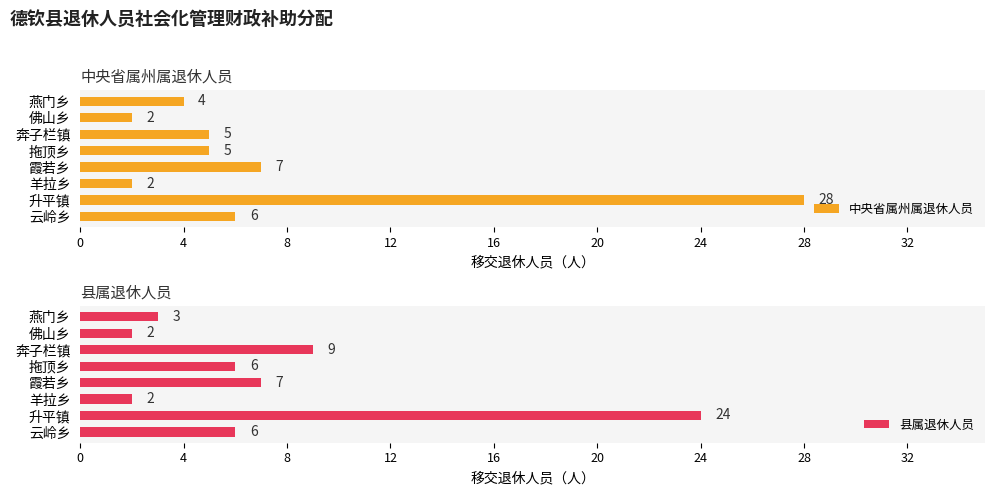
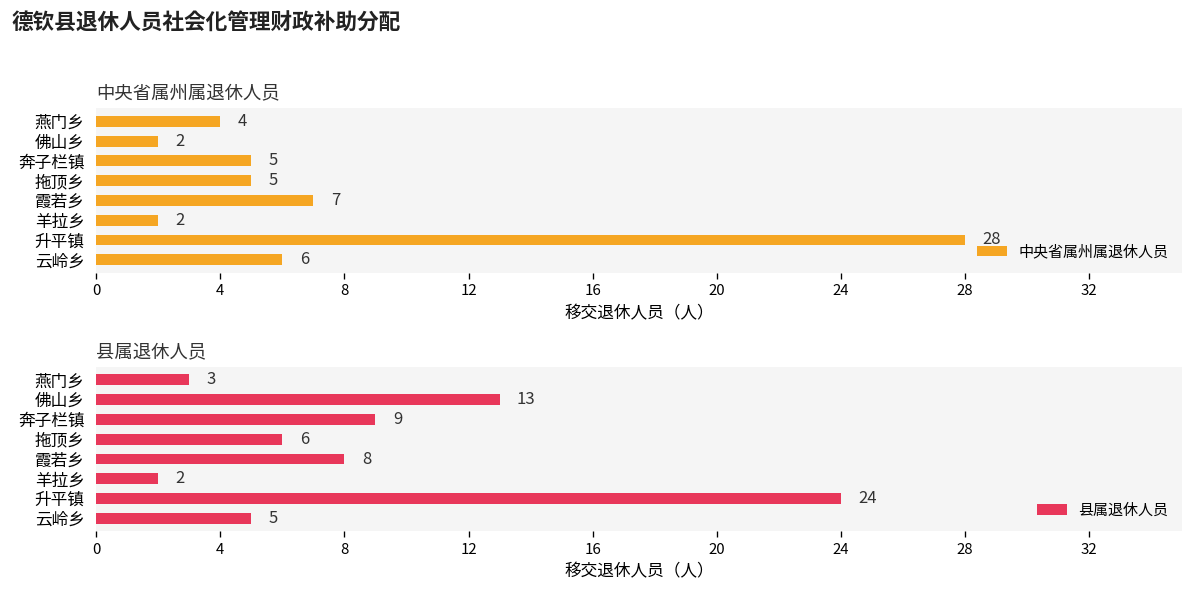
县属退休人员, 佛山乡: 2 -> 13
县属退休人员, 霞若乡: 7 -> 8
县属退休人员, 云岭乡: 6 -> 5
